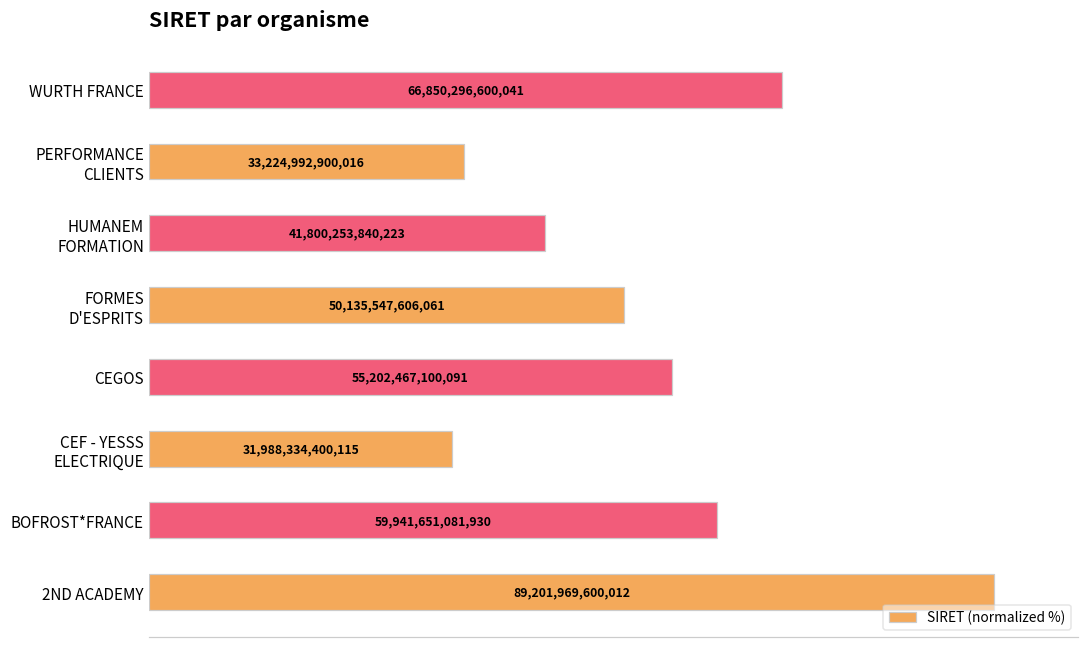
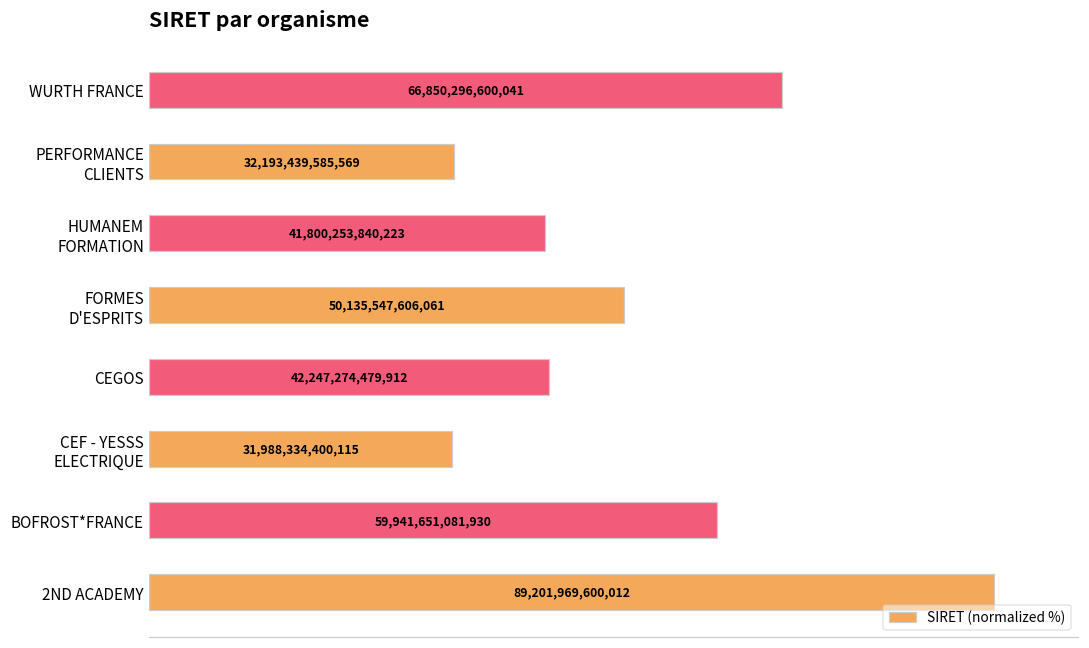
PERFORMANCE CLIENTS: 33,224,992,900,016 -> 32,193,439,585,569
CEGOS: 55,202,467,100,091 -> 42,247,274,479,912
